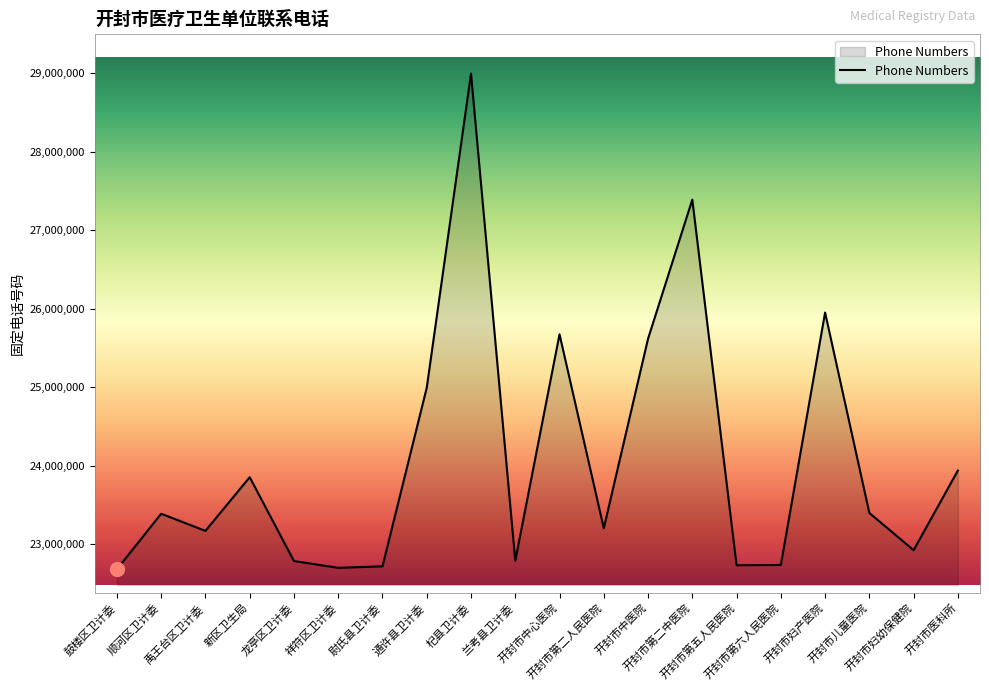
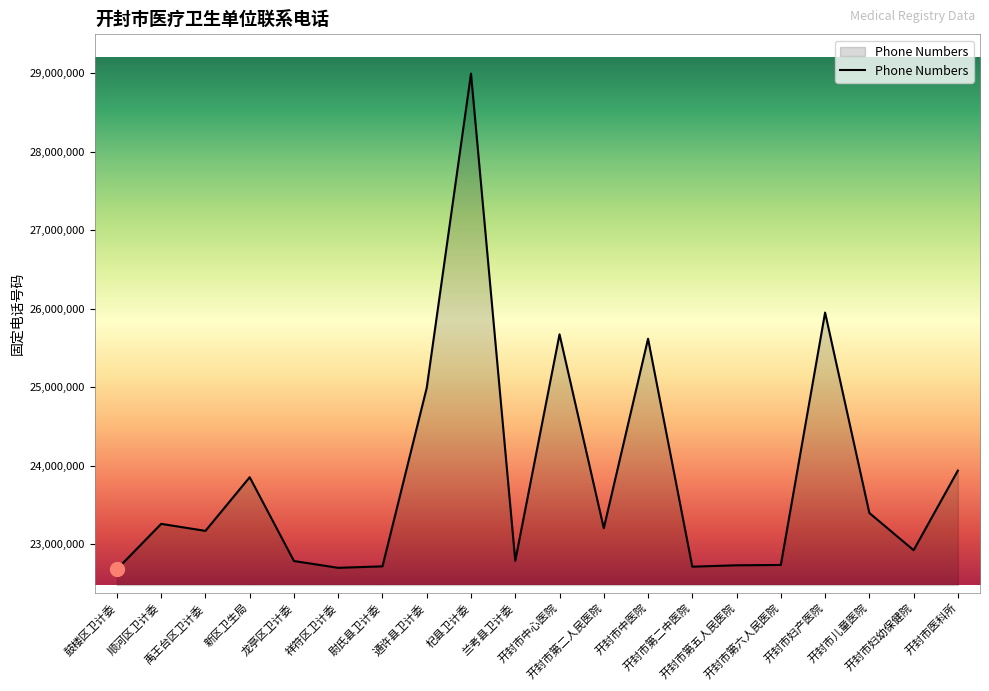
Phone Numbers, 顺河区卫计委: 23,400,000 -> 23,300,000
Phone Numbers, 开封市第二中医院: 27,400,000 -> 22,700,000
